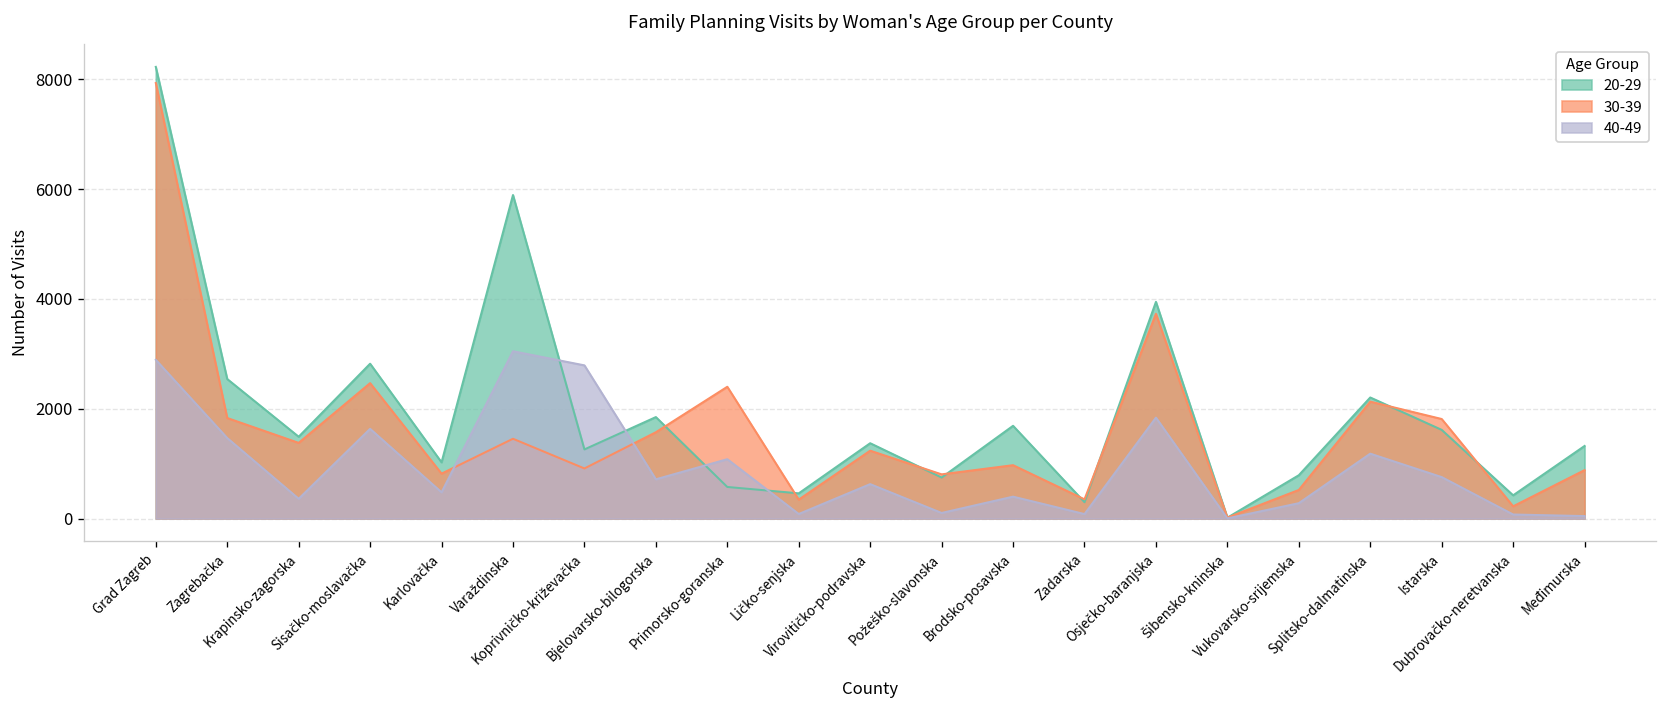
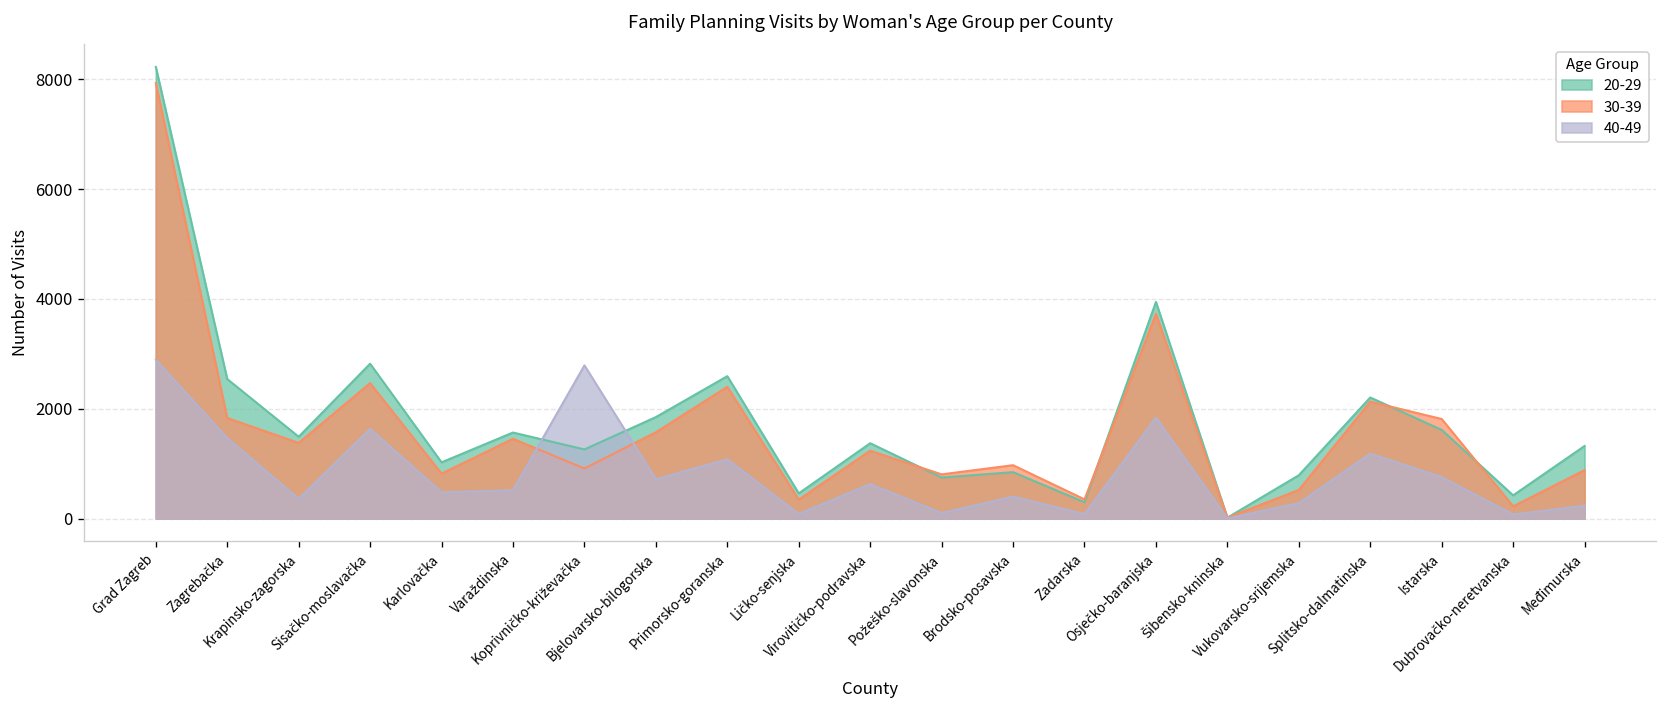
20-29, Varaždinska: 5900 -> 1600
40-49, Varaždinska: 3000 -> 500
20-29, Primorsko-goranska: 600 -> 2600
20-29, Brodsko-posavska: 1700 -> 800
40-49, Međimurska: 0 -> 200
